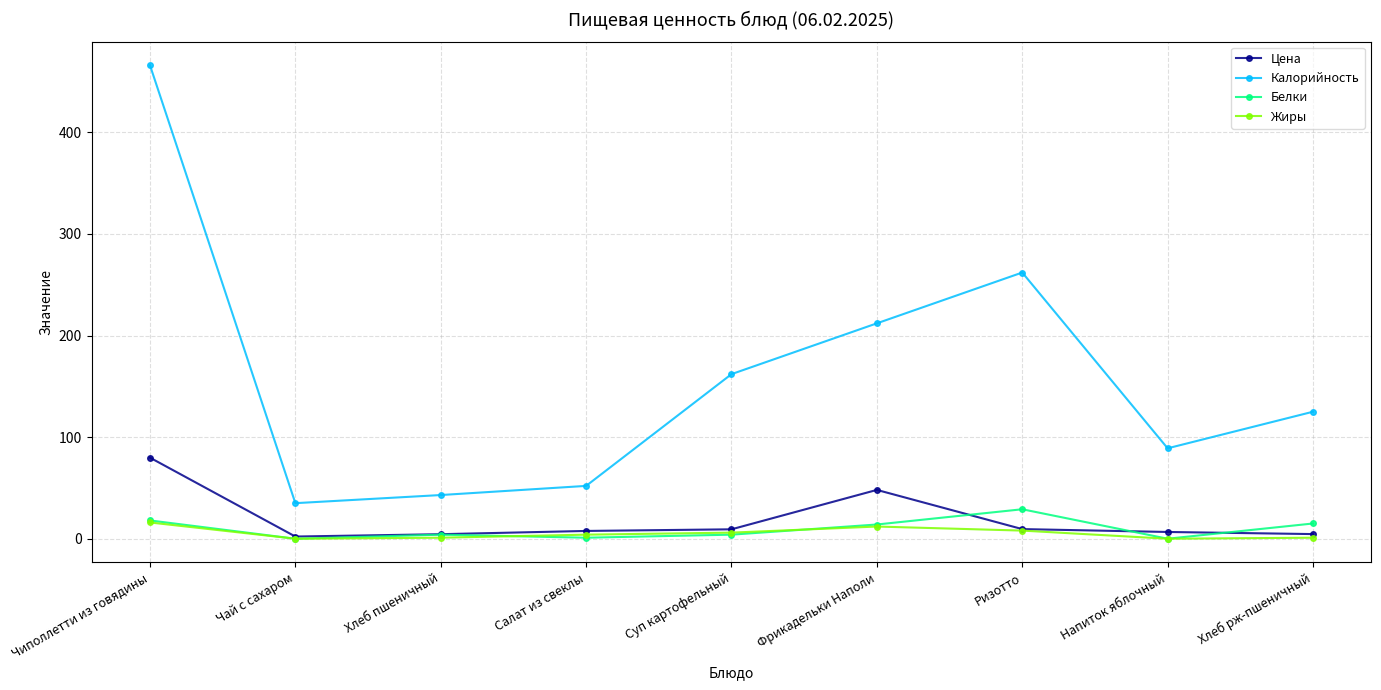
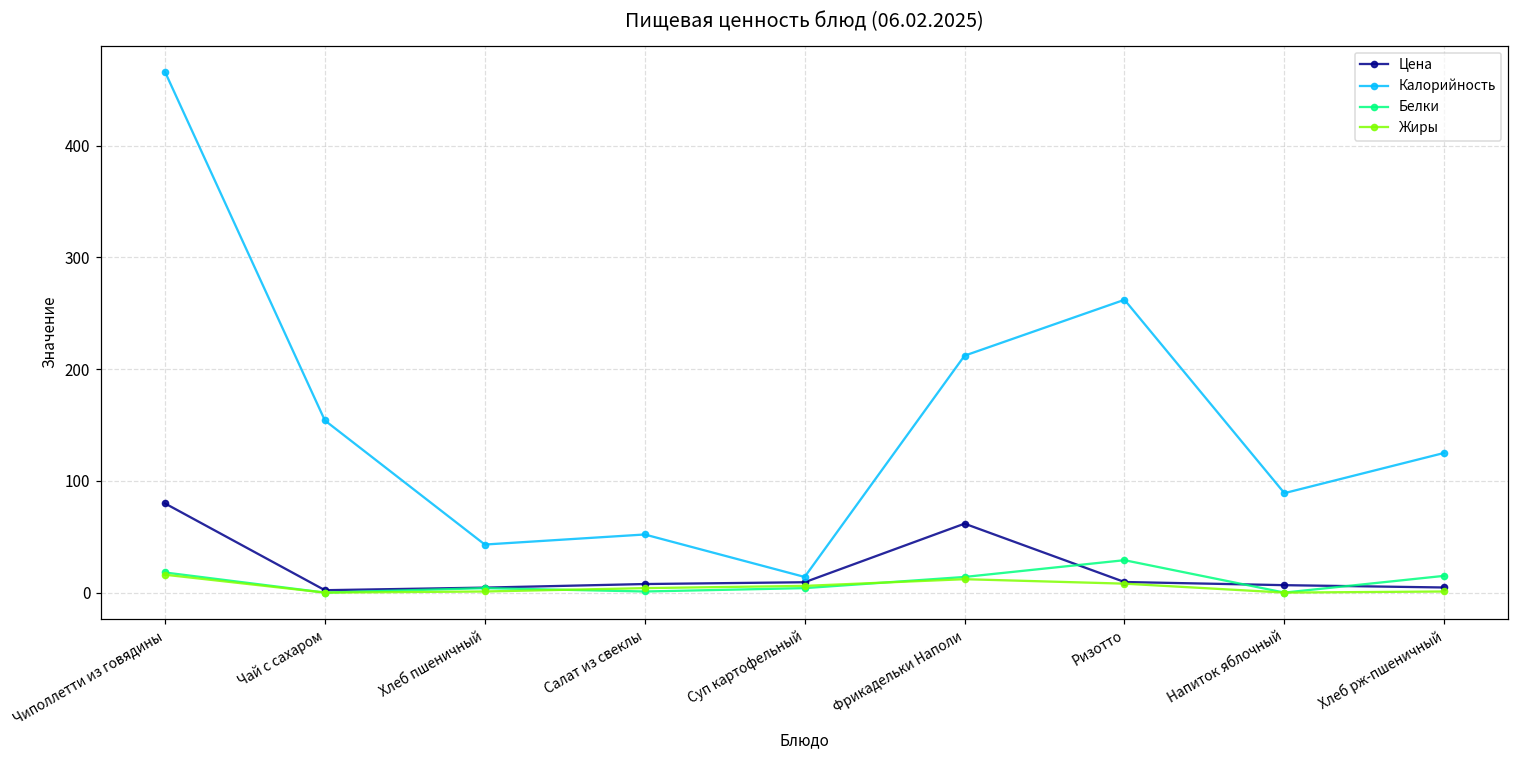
Калорийность, Чай с сахаром: 35 -> 154
Калорийность, Суп картофельный: 162 -> 14
Цена, Фрикадельки Наполи: 48 -> 62
